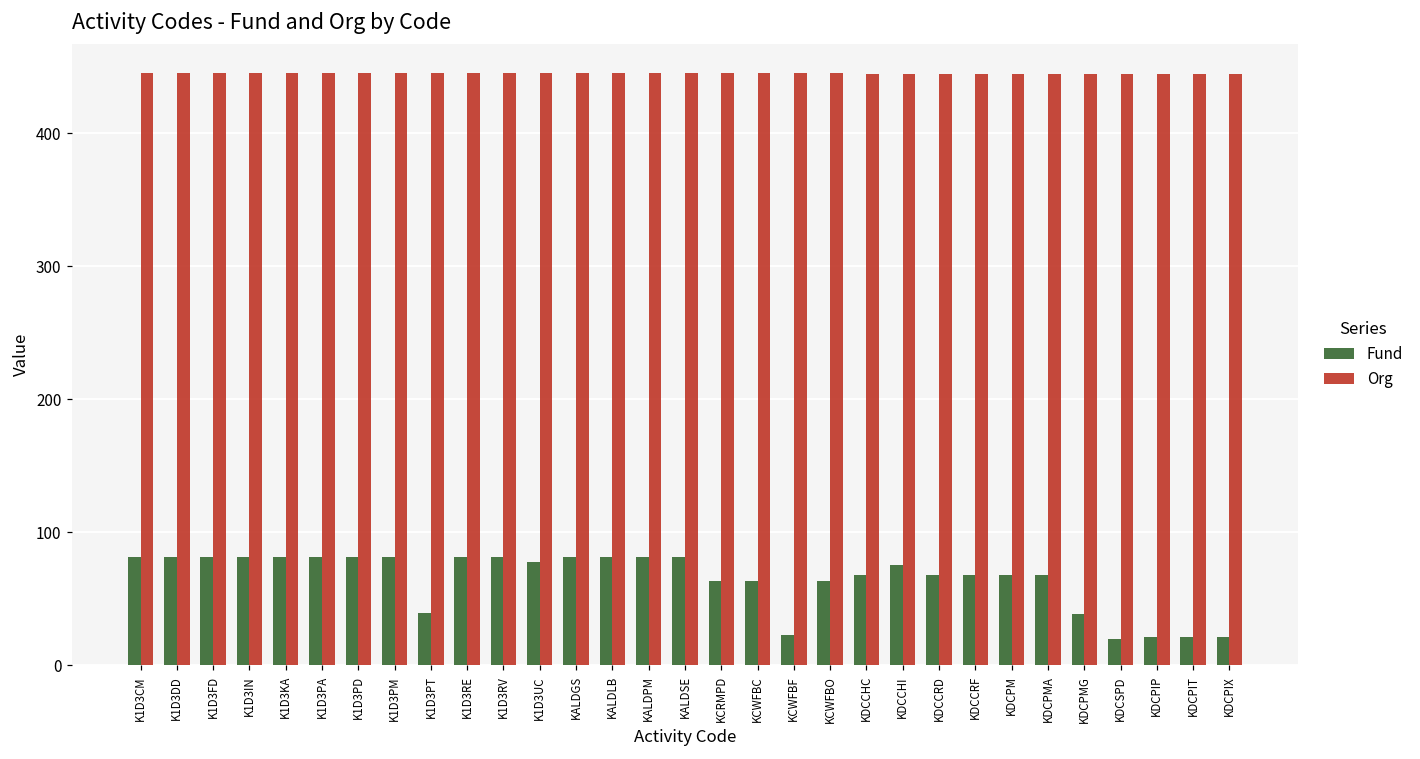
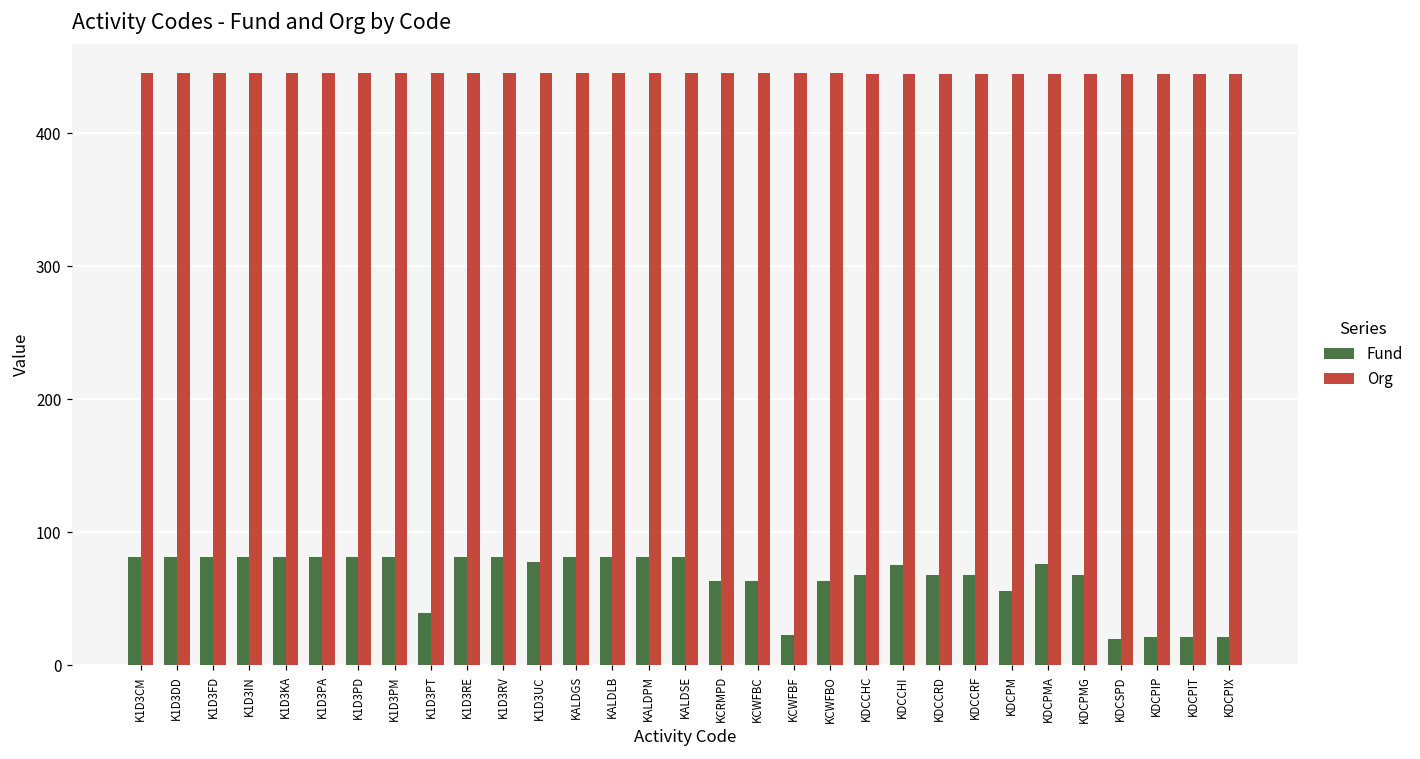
Fund, KDCPM: 68 -> 56
Fund, KDCPMA: 68 -> 76
Fund, KDCPMG: 38 -> 68
